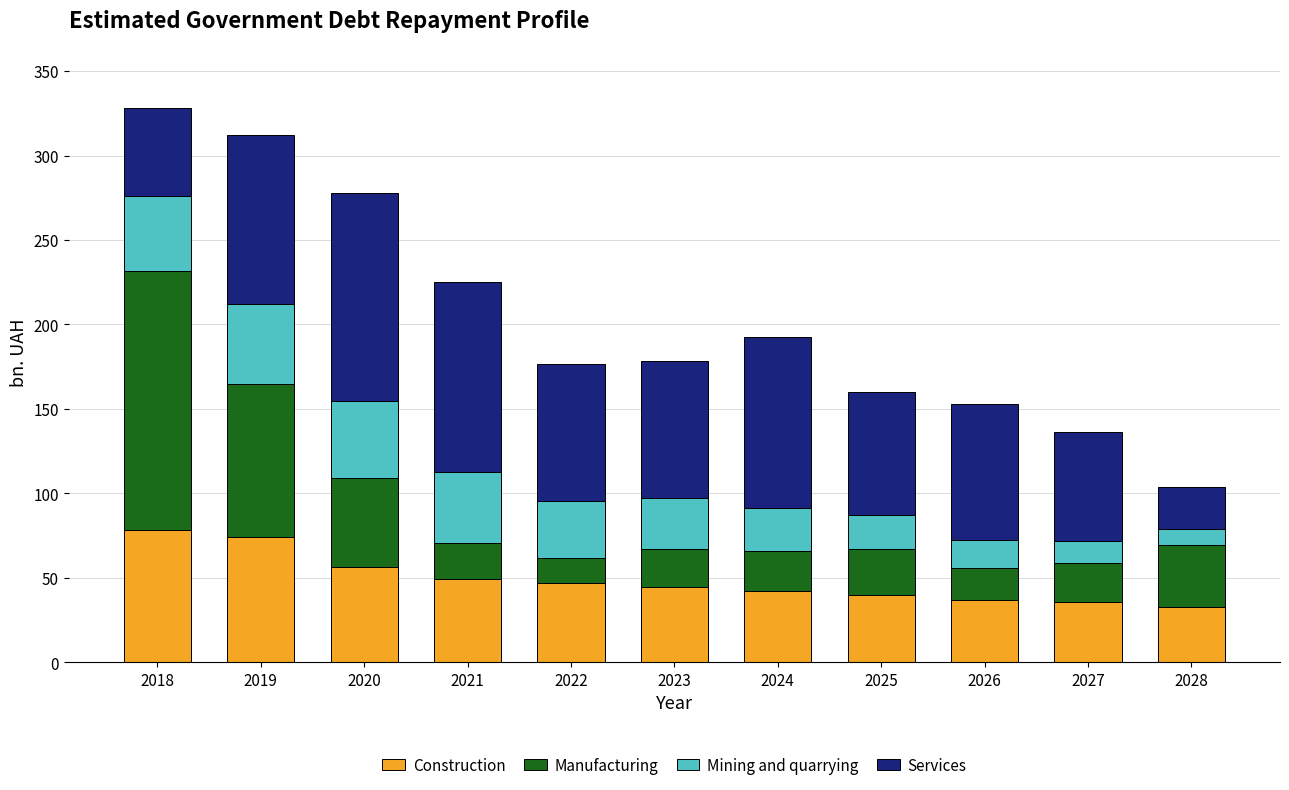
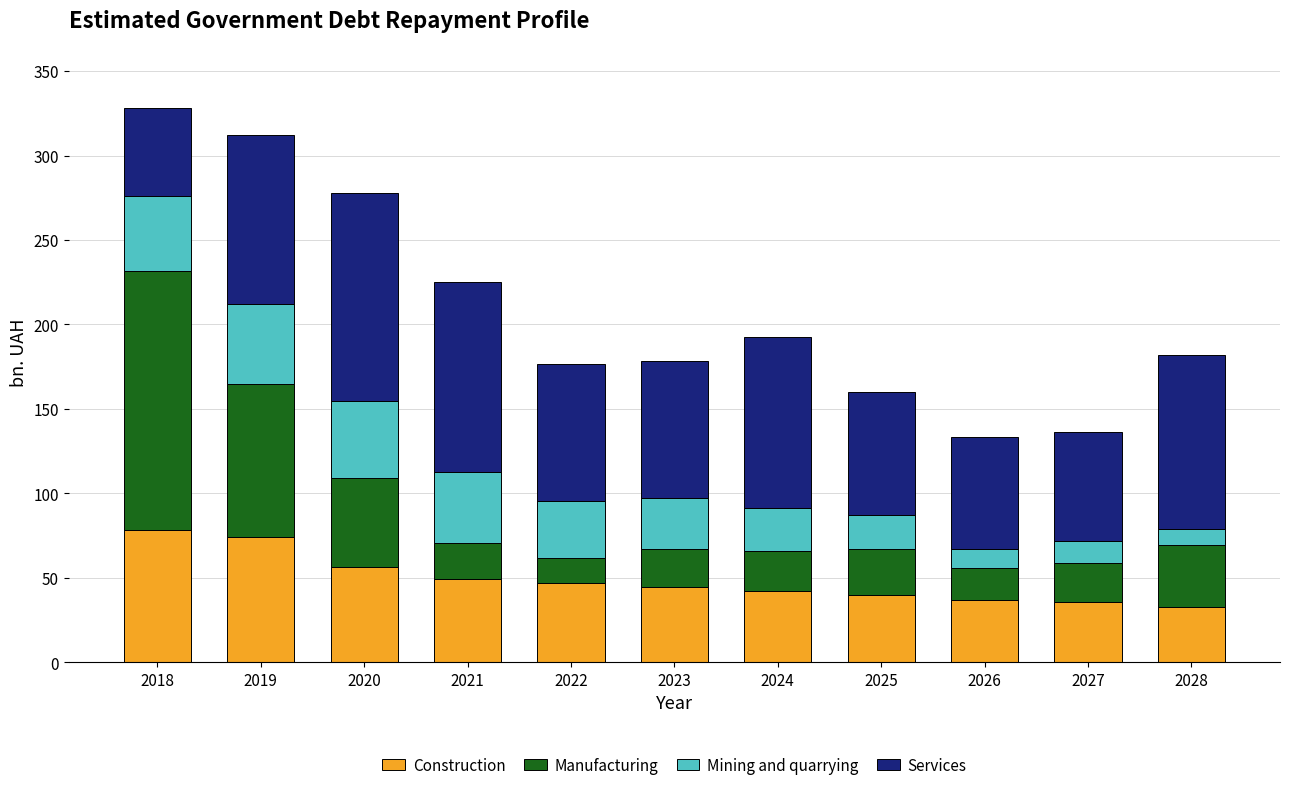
Mining and quarrying, 2026: 16 -> 11
Services, 2026: 80 -> 66
Services, 2028: 25 -> 103
